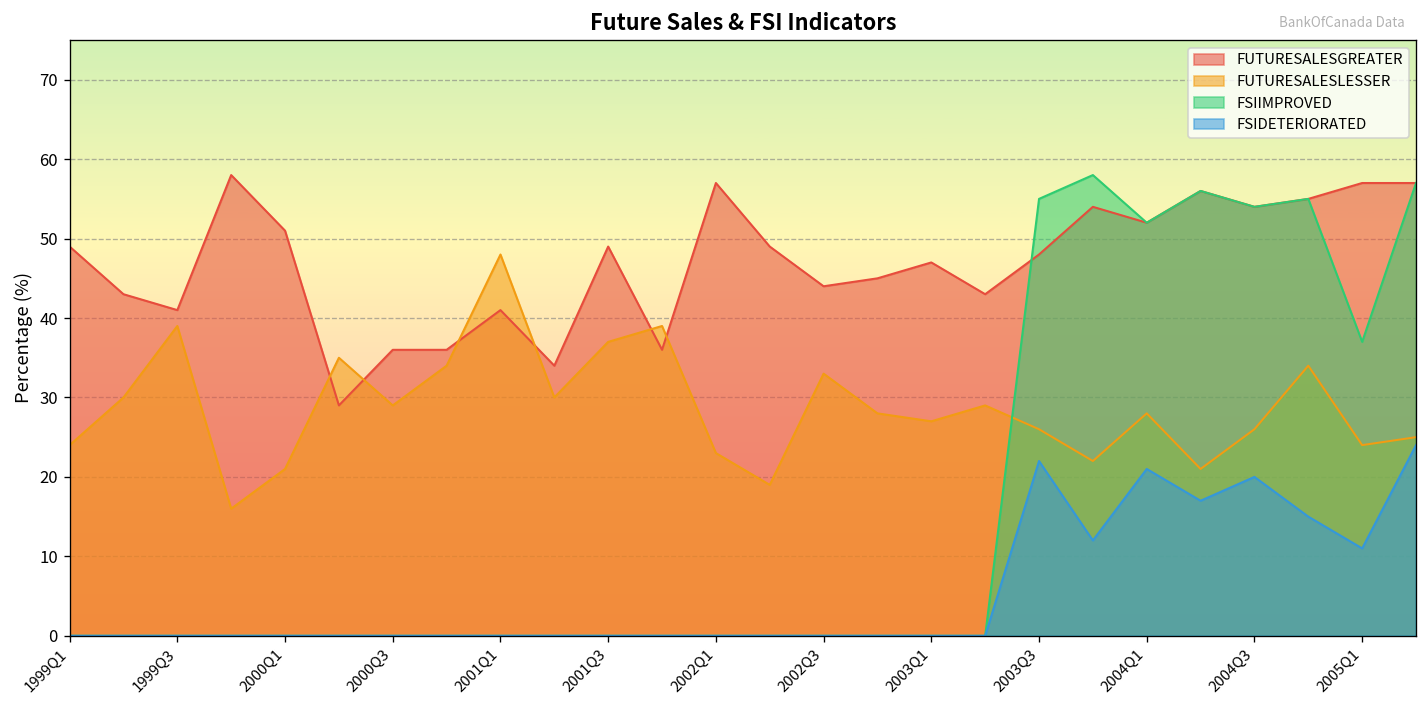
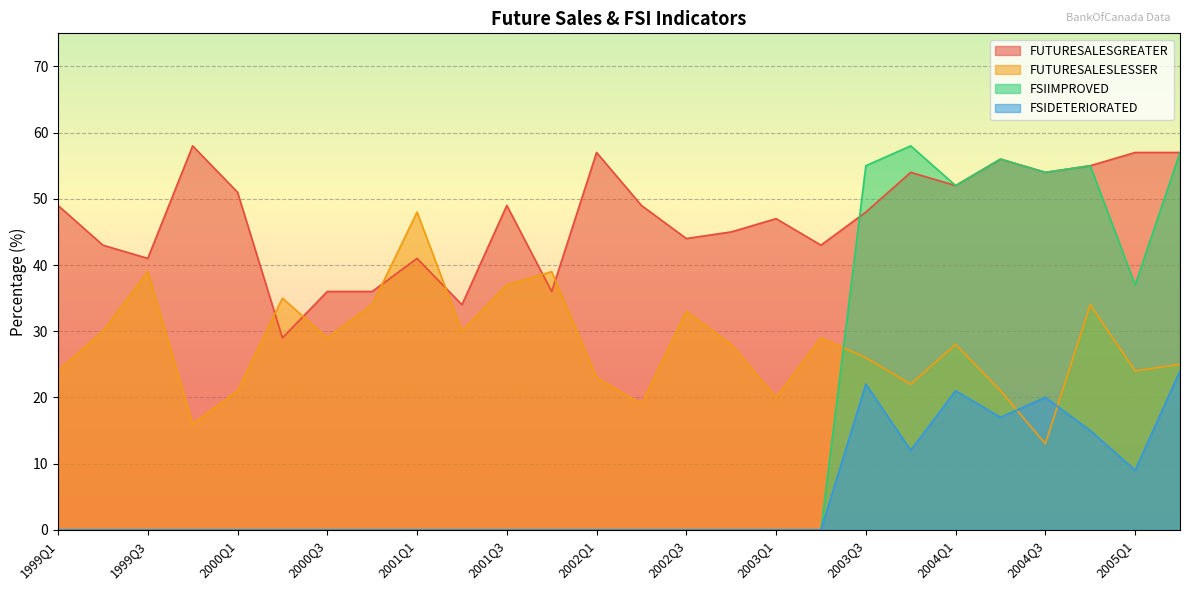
FUTURESALESLESSER, 2003Q1: 27 -> 20
FUTURESALESLESSER, 2004Q3: 26 -> 13
FSIDETERIORATED, 2005Q1: 11 -> 9
